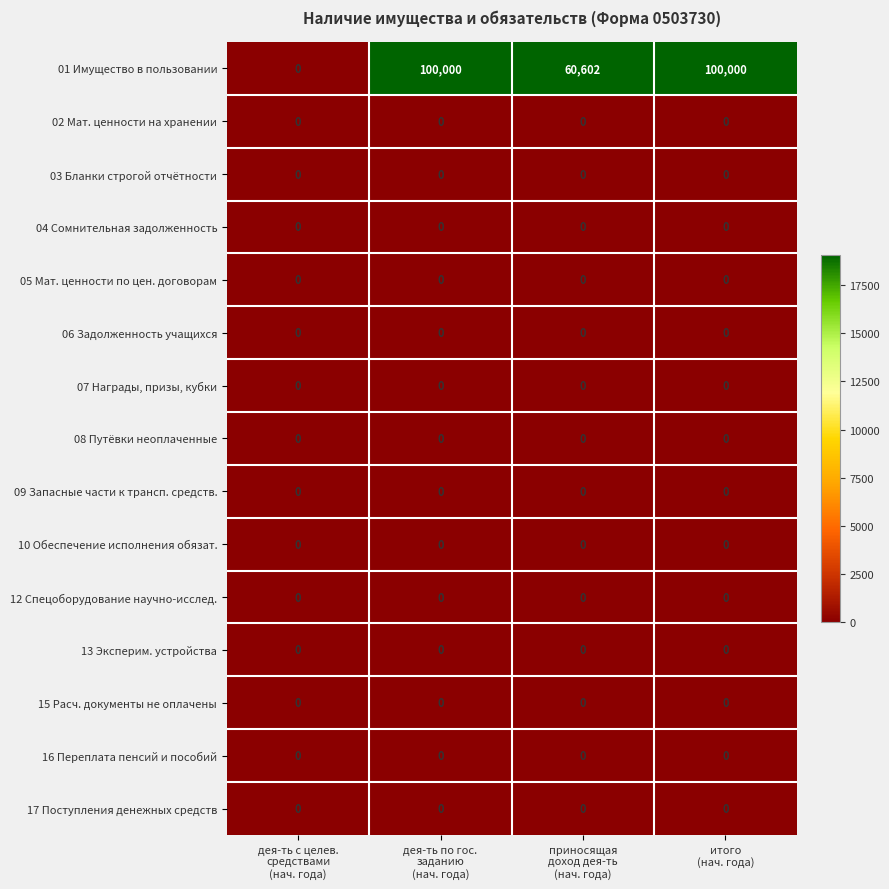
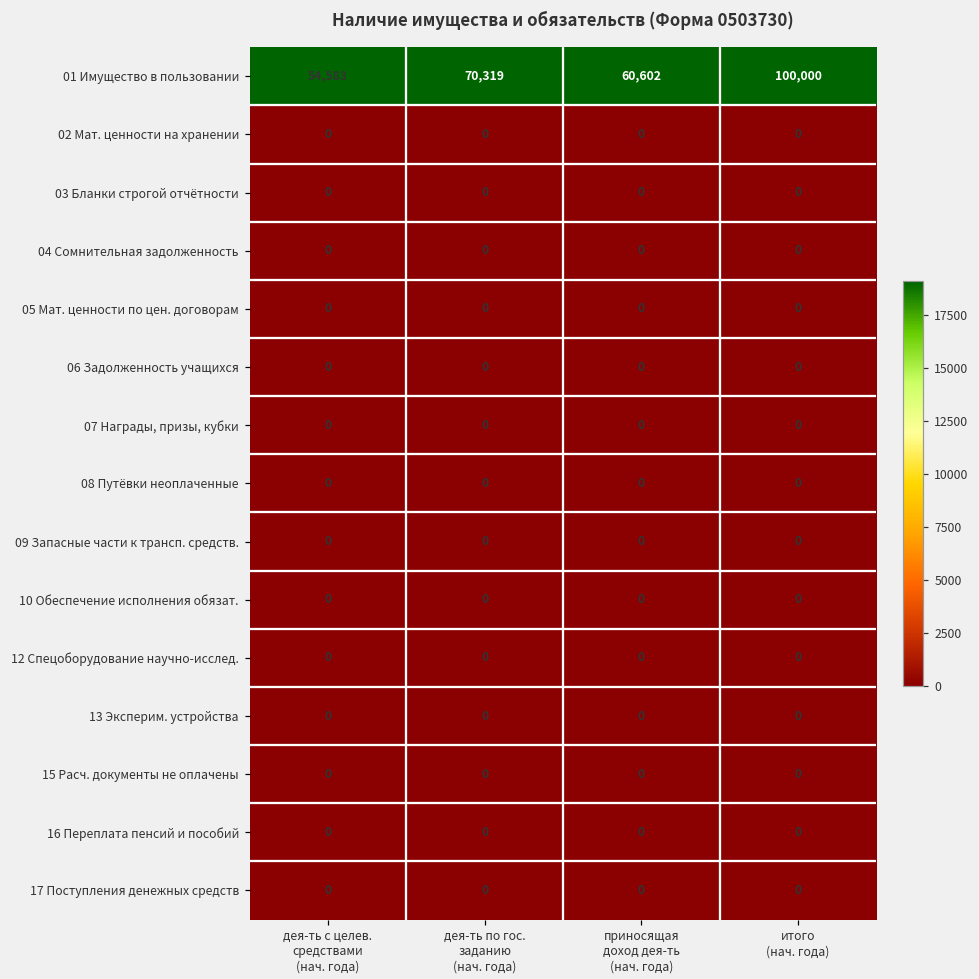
01 Имущество в пользовании, дея-ть с целев. средствами (нач. года): 0 -> 54,583
01 Имущество в пользовании, дея-ть по гос. заданию (нач. года): 100,000 -> 70,319
